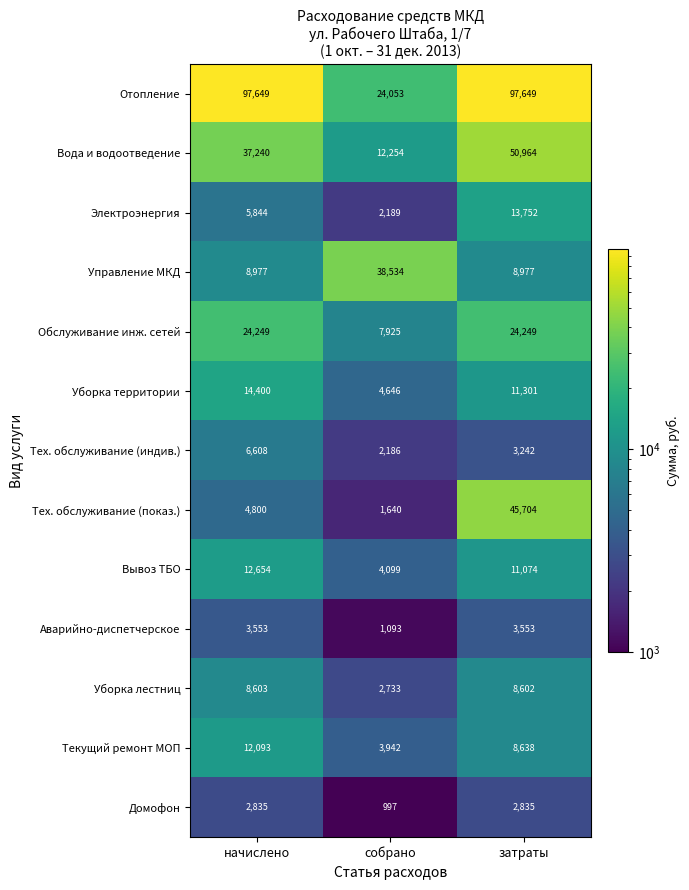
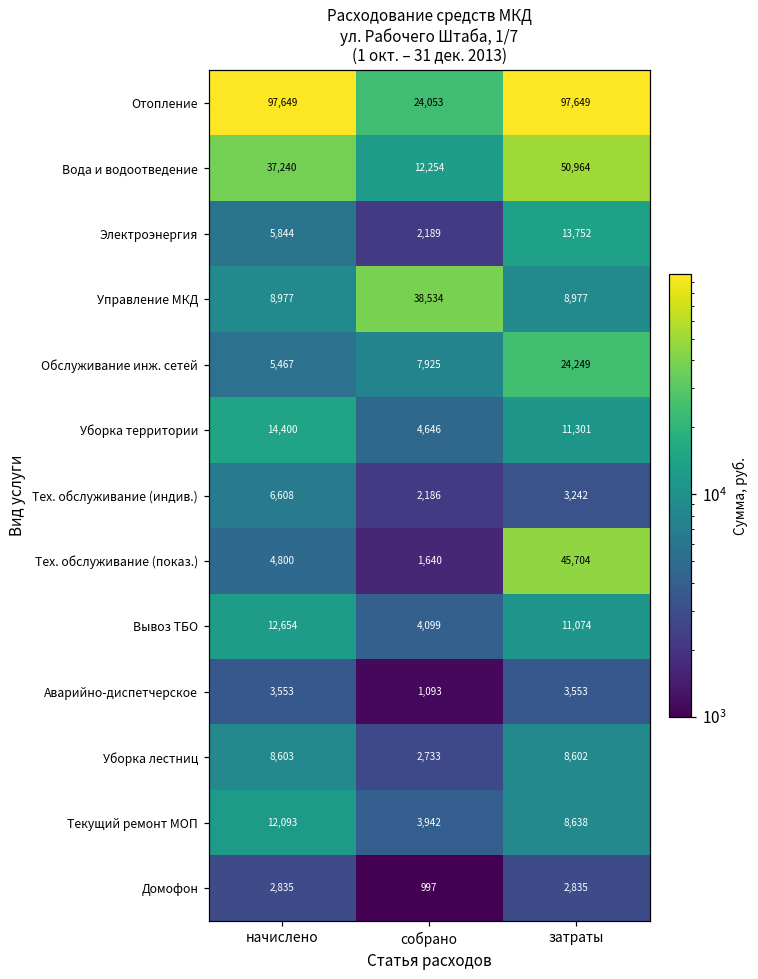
Обслуживание инж. сетей, начислено: 24,249 -> 5,467
